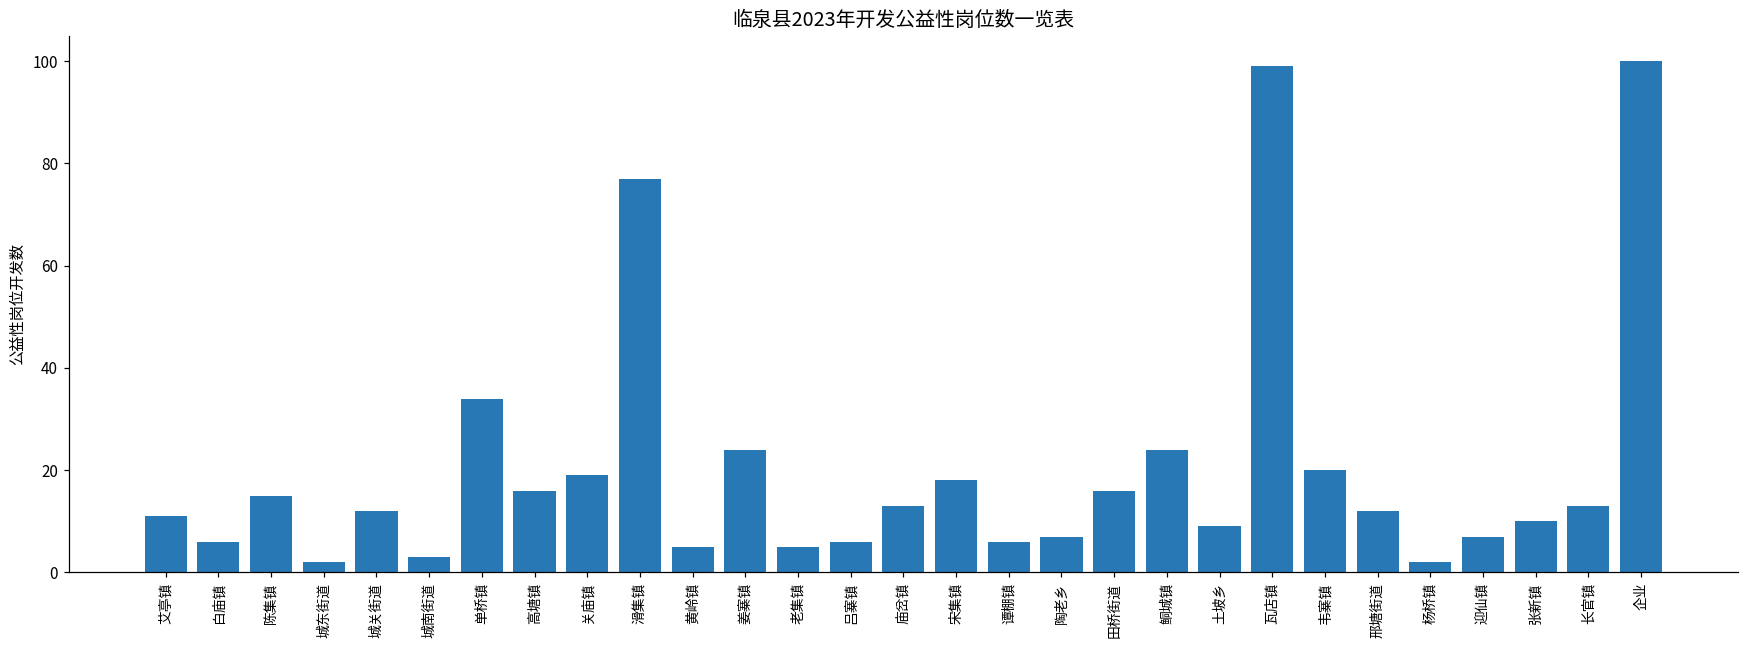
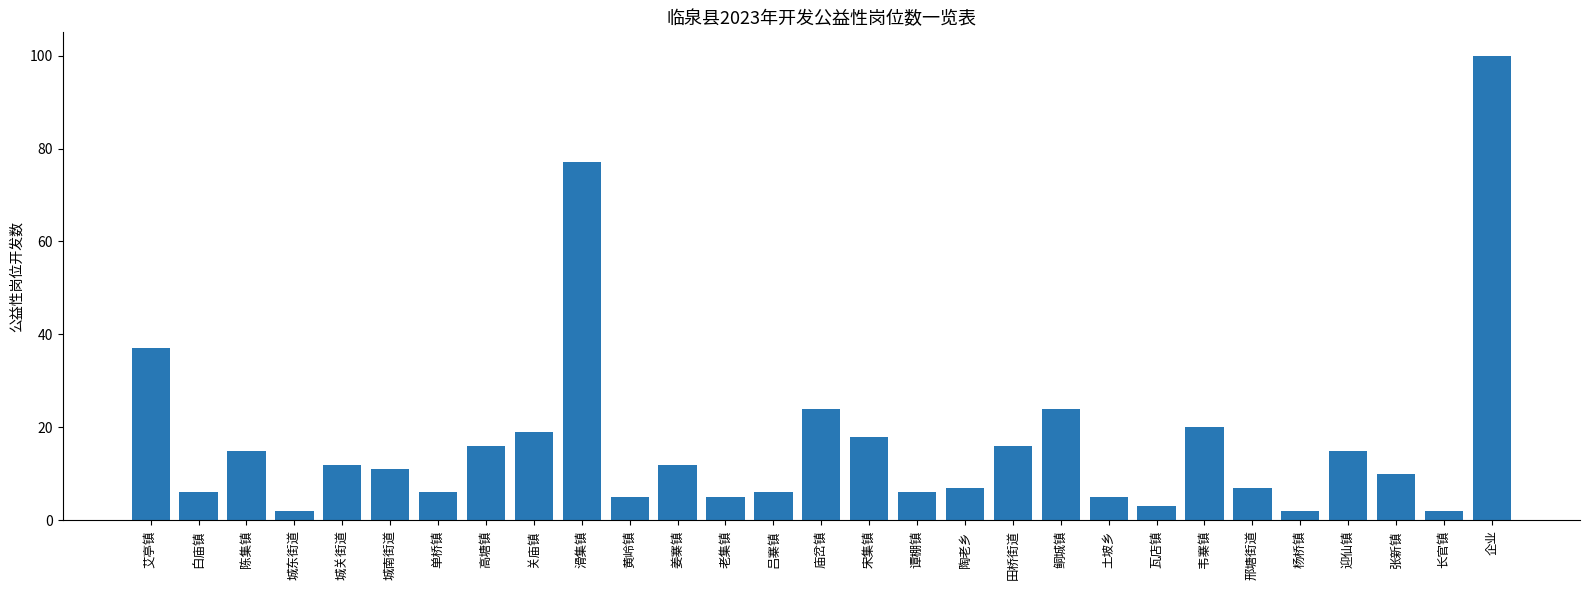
艾亭镇: 11 -> 37
城南街道: 3 -> 11
单桥镇: 34 -> 6
姜寨镇: 24 -> 12
庙岔镇: 13 -> 24
土坡乡: 9 -> 5
瓦店镇: 99 -> 3
邢塘街道: 12 -> 7
迎仙镇: 7 -> 15
长官镇: 13 -> 2
